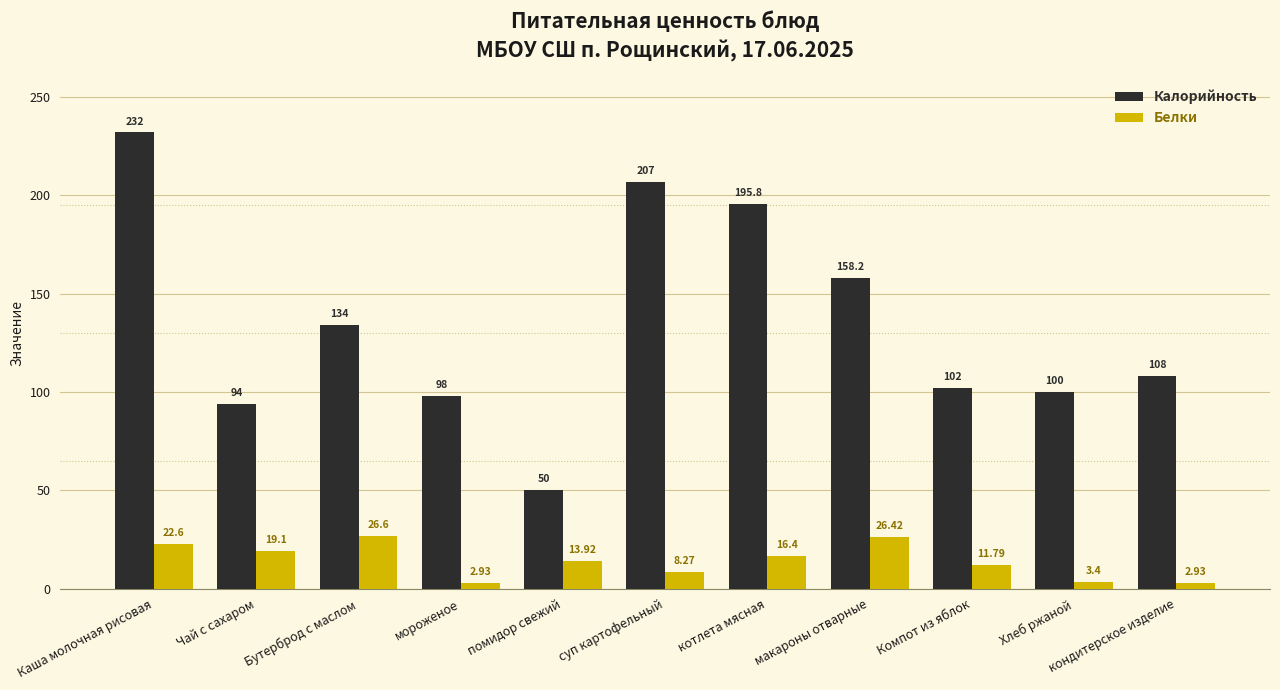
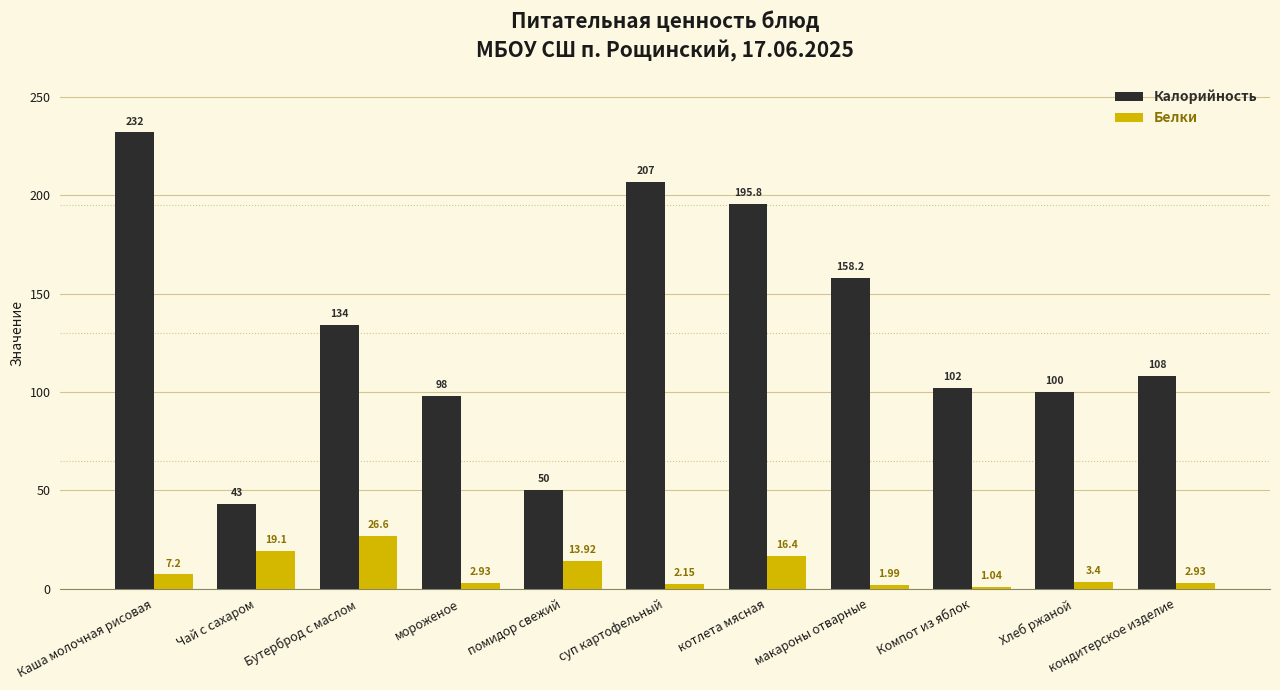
Белки, Каша молочная рисовая: 22.6 -> 7.2
Калорийность, Чай с сахаром: 94 -> 43
Белки, суп картофельный: 8.27 -> 2.15
Белки, макароны отварные: 26.42 -> 1.99
Белки, Компот из яблок: 11.79 -> 1.04
